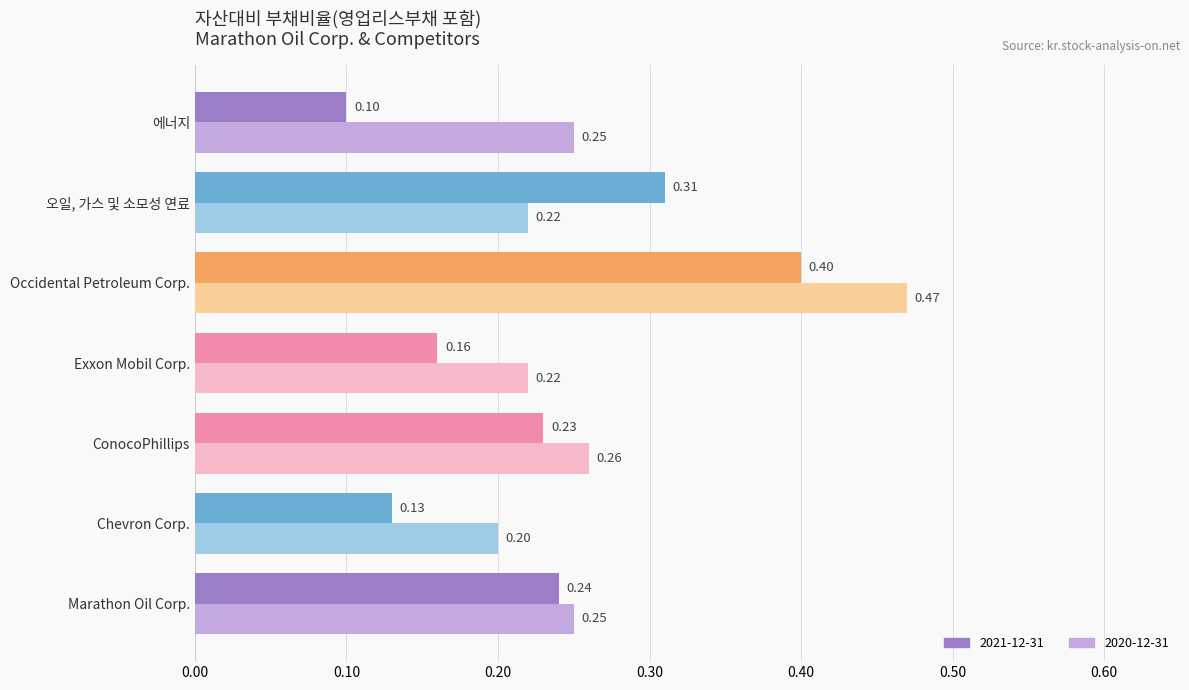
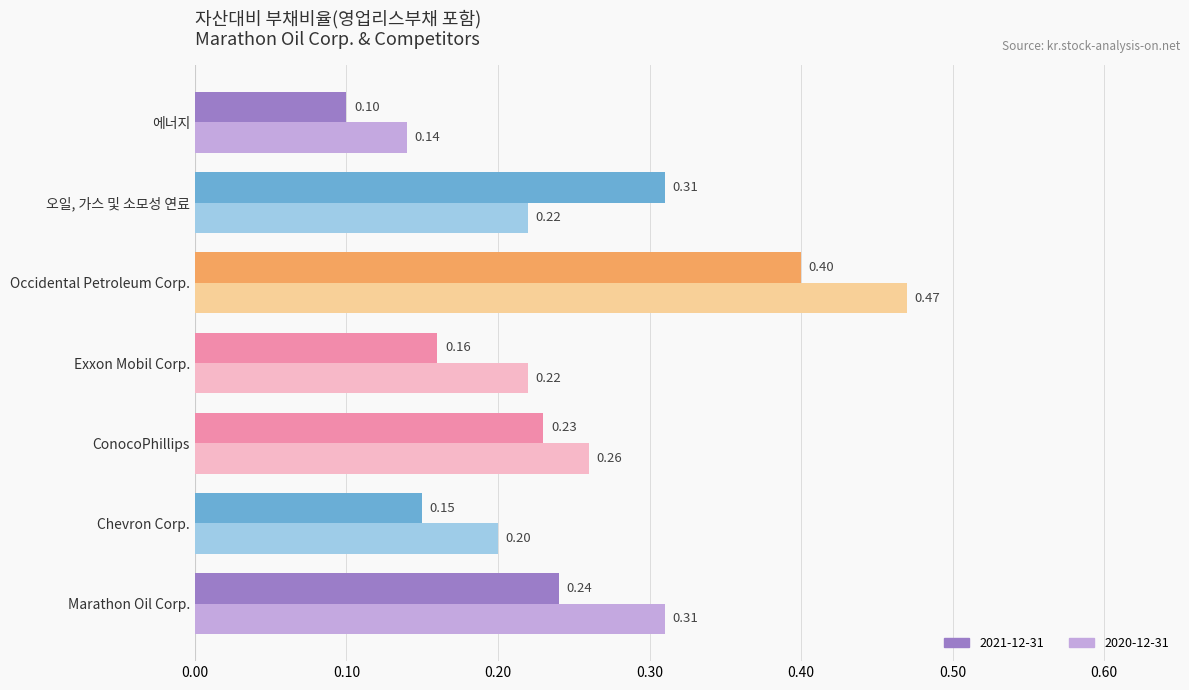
2020-12-31, 에너지: 0.25 -> 0.14
2021-12-31, Chevron Corp.: 0.13 -> 0.15
2020-12-31, Marathon Oil Corp.: 0.25 -> 0.31
